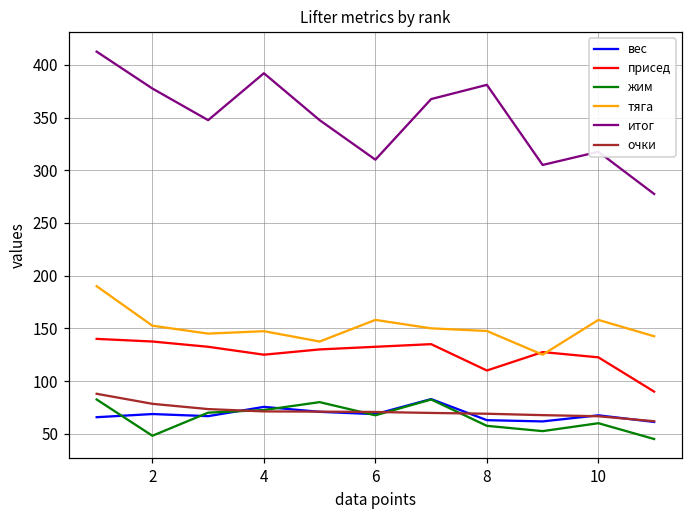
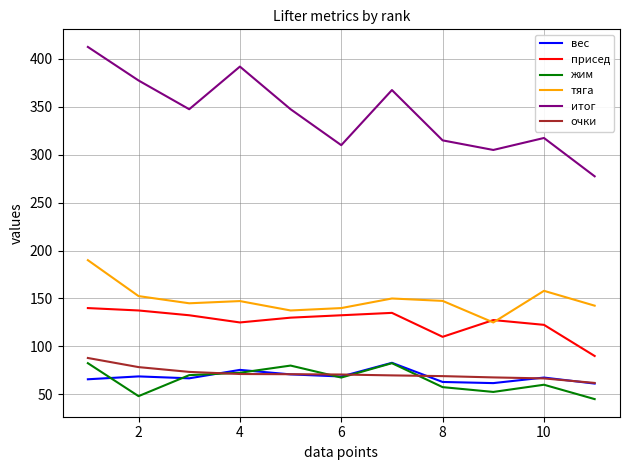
тяга, 6: 160 -> 140
итог, 8: 380 -> 320
